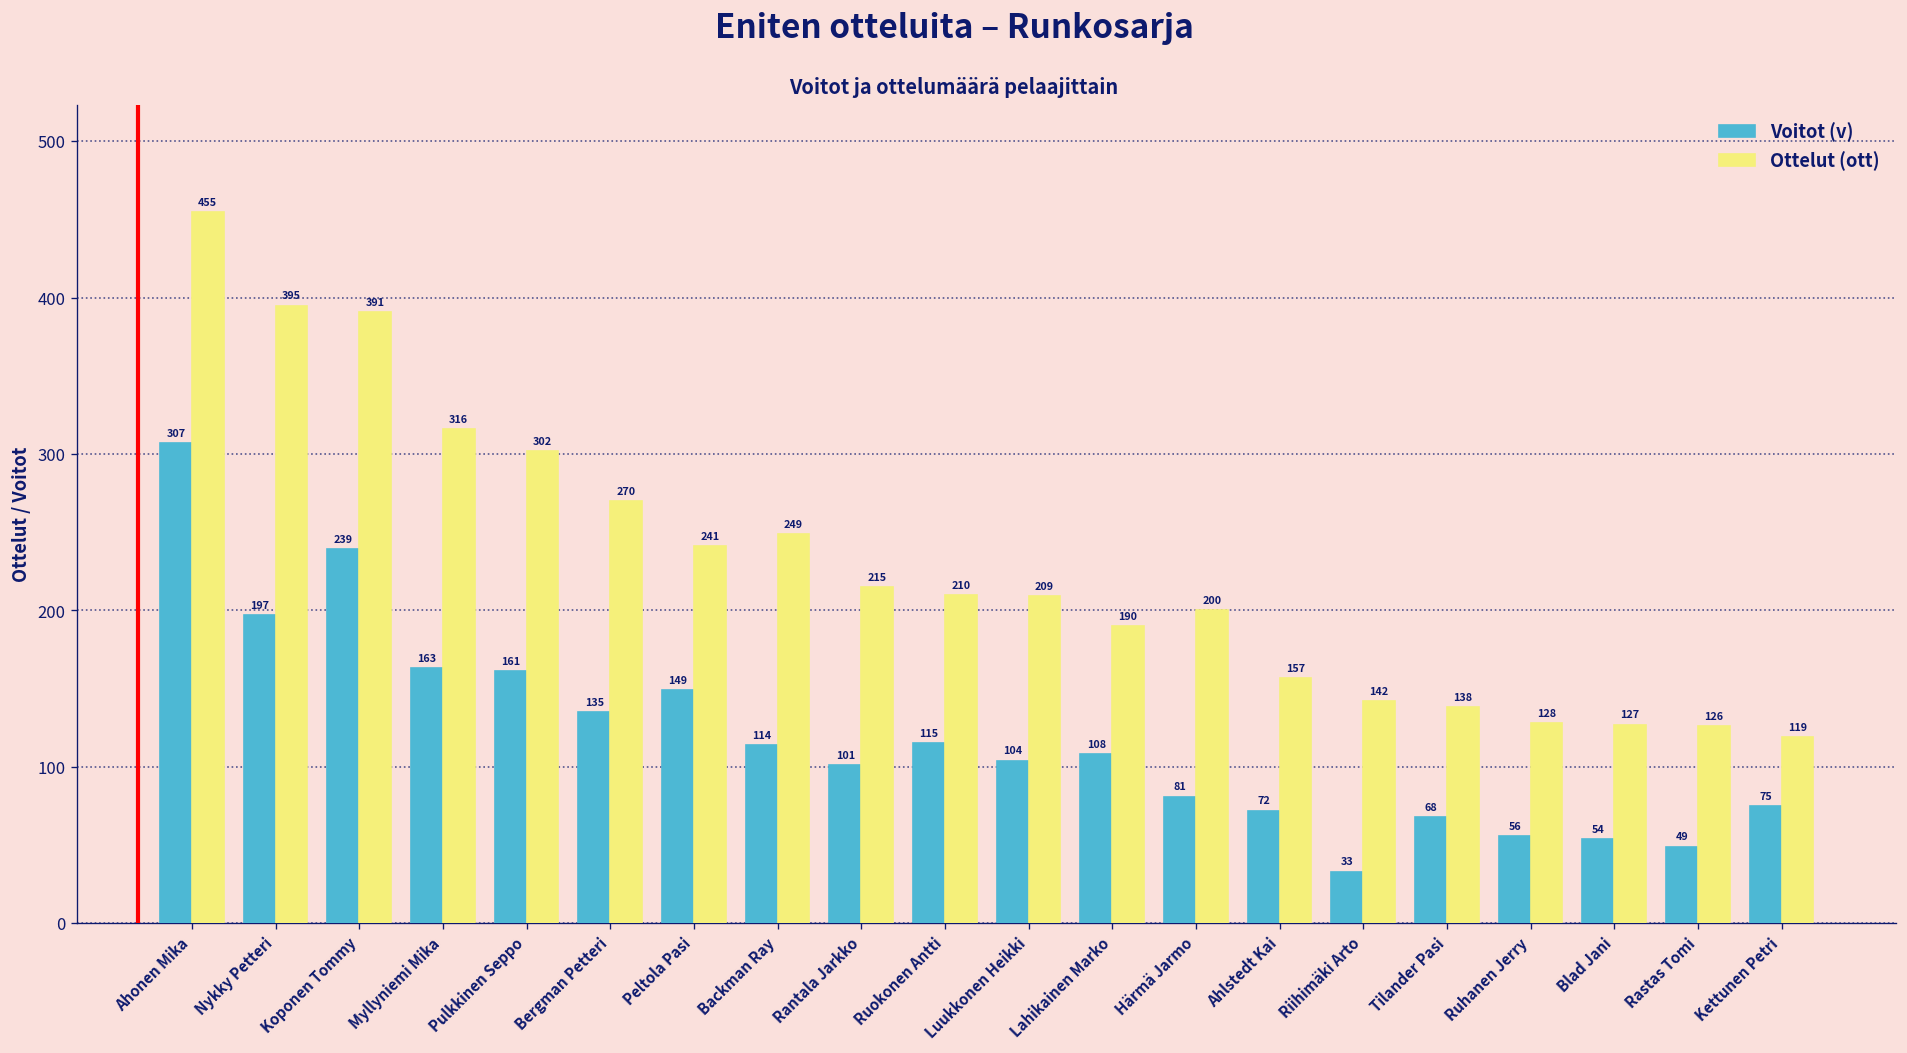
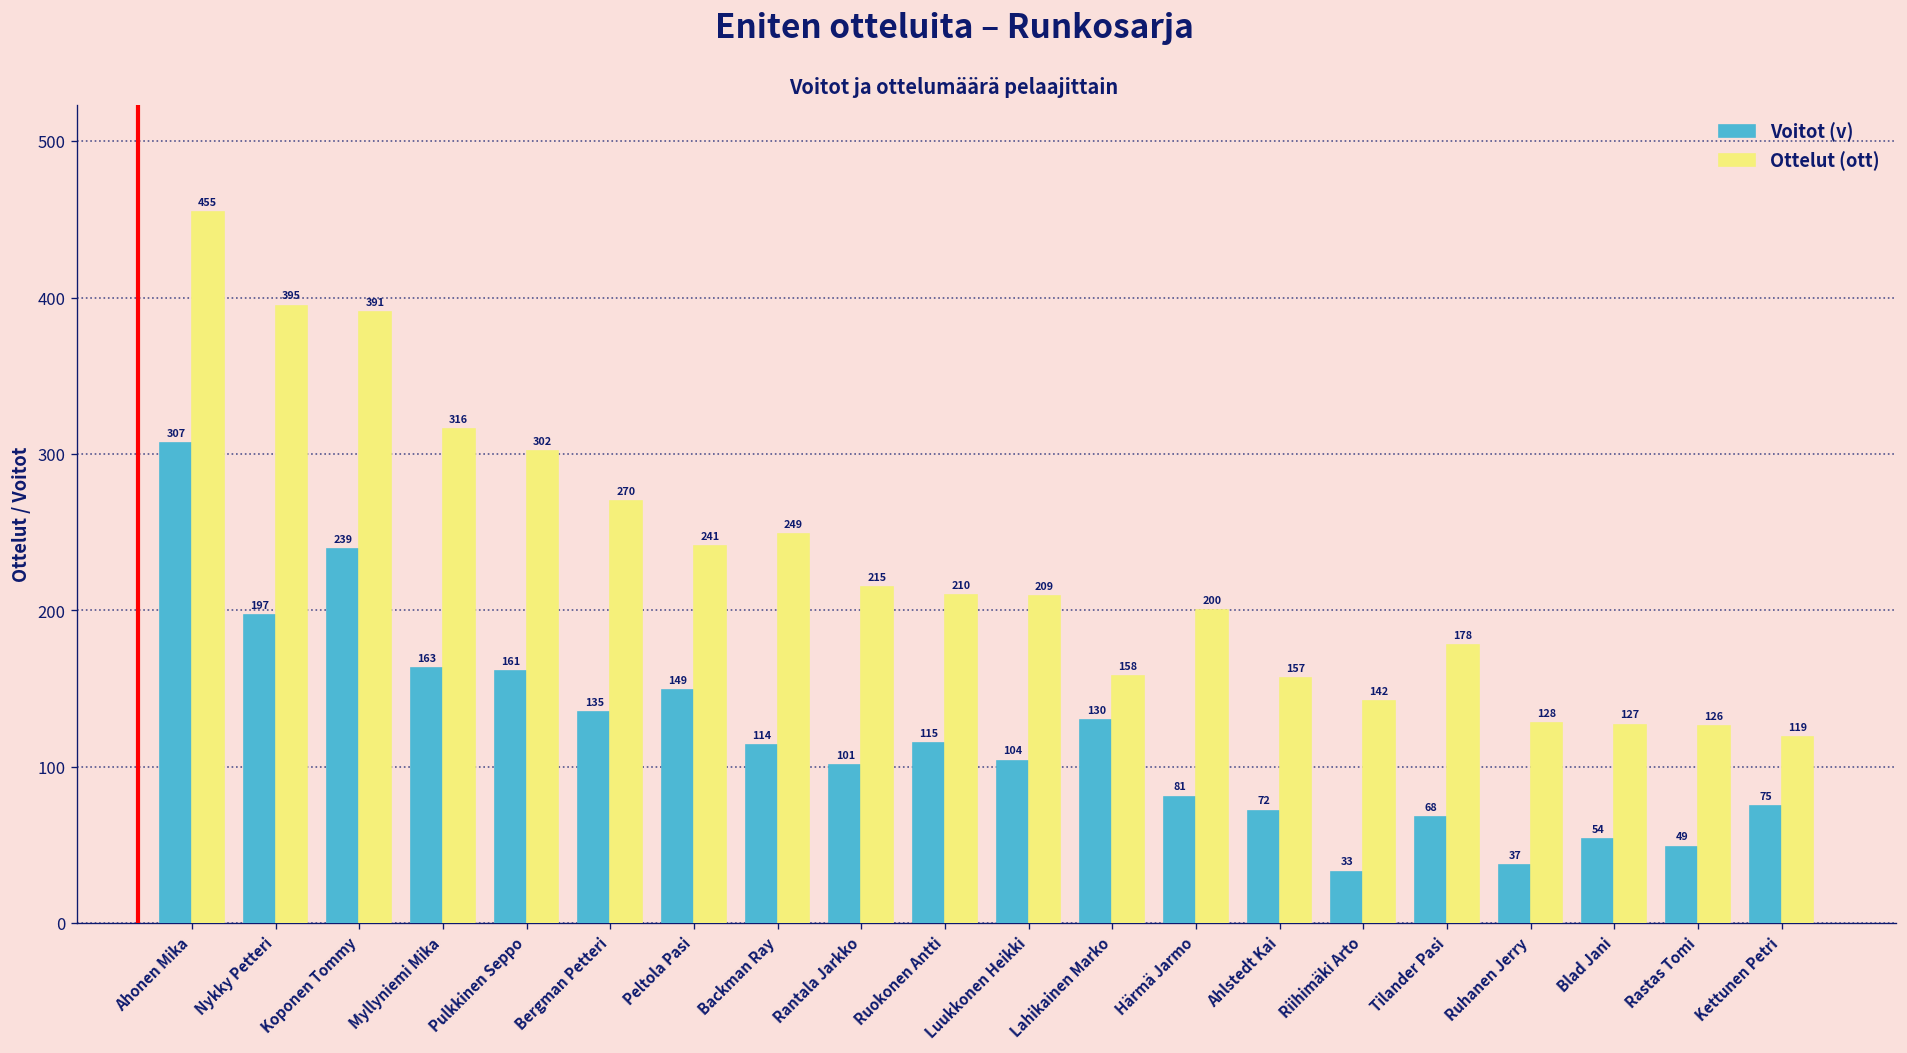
Voitot (v), Lahikainen Marko: 108 -> 130
Ottelut (ott), Lahikainen Marko: 190 -> 158
Ottelut (ott), Tilander Pasi: 138 -> 178
Voitot (v), Ruhanen Jerry: 56 -> 37
